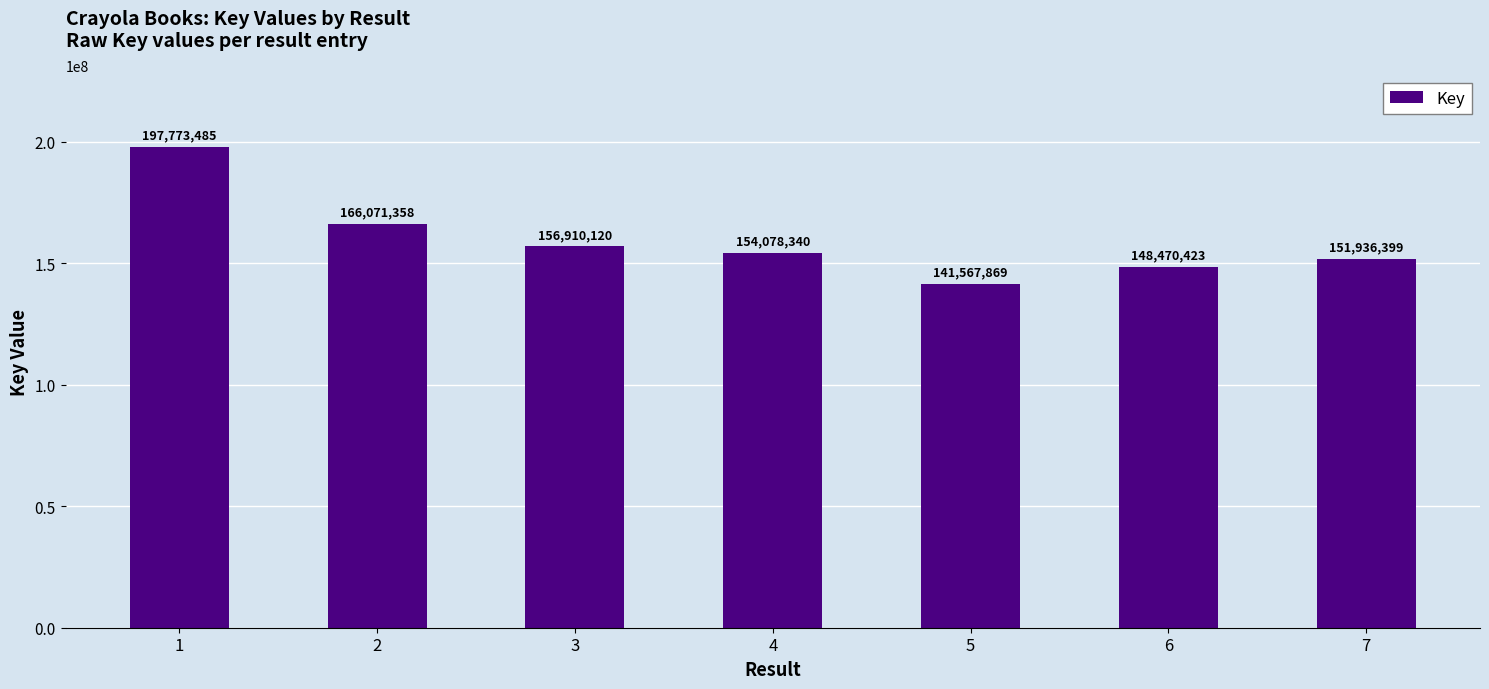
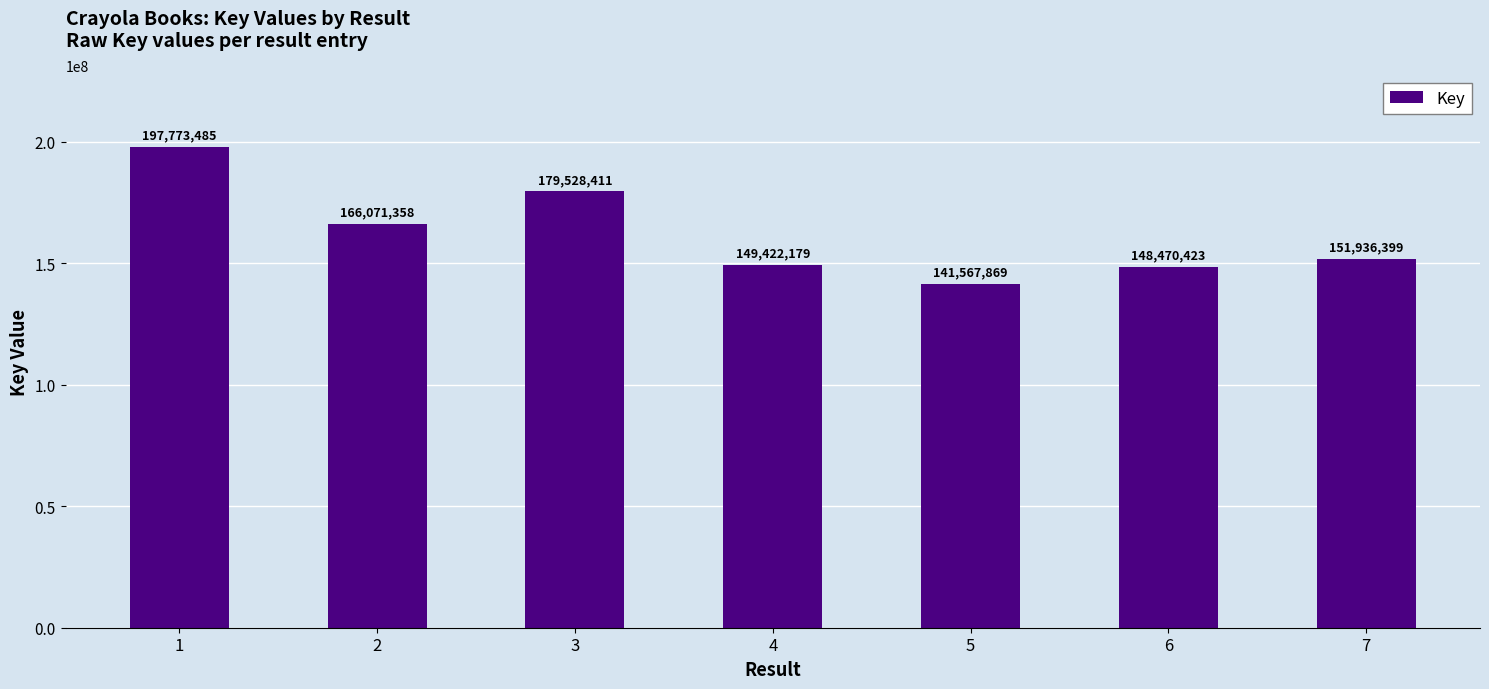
3: 156,910,120 -> 179,528,411
4: 154,078,340 -> 149,422,179
